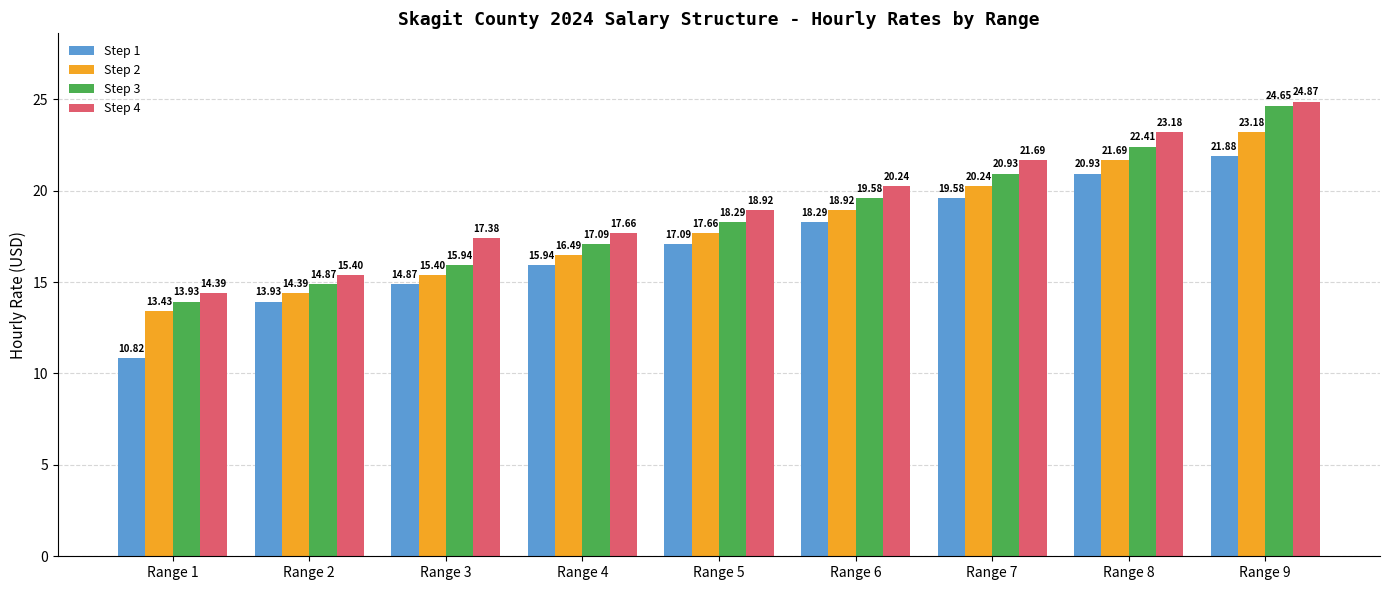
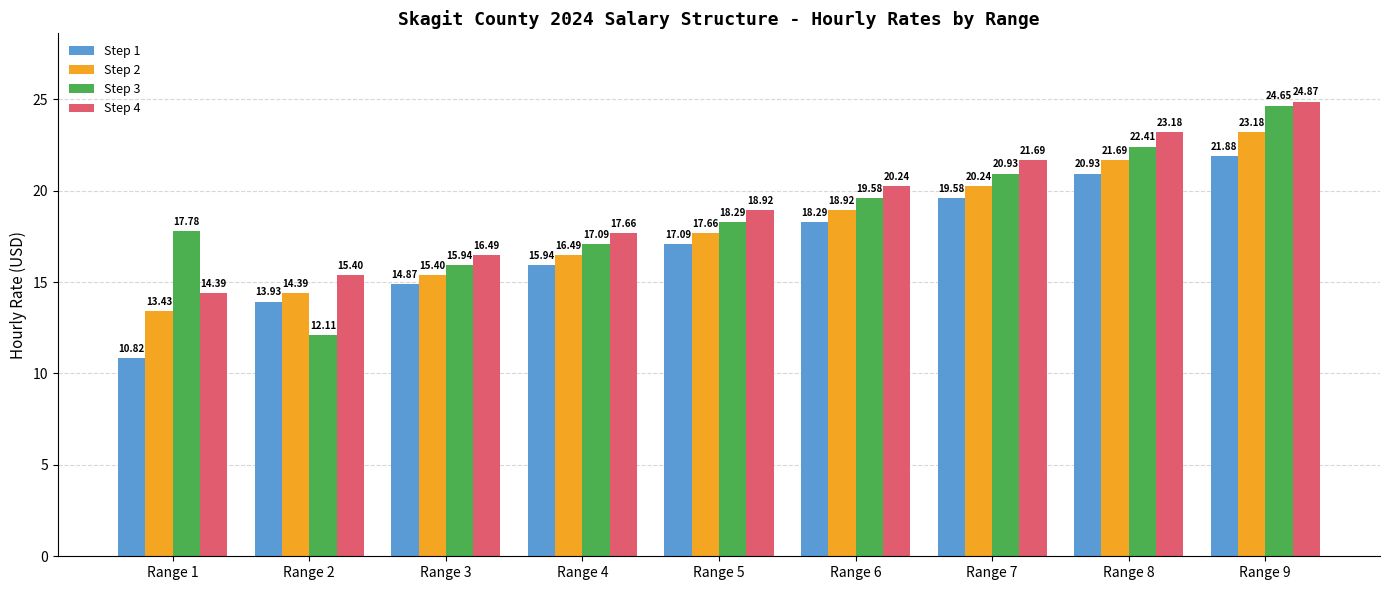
Step 3, Range 1: 13.93 -> 17.78
Step 3, Range 2: 14.87 -> 12.11
Step 4, Range 3: 17.38 -> 16.49
